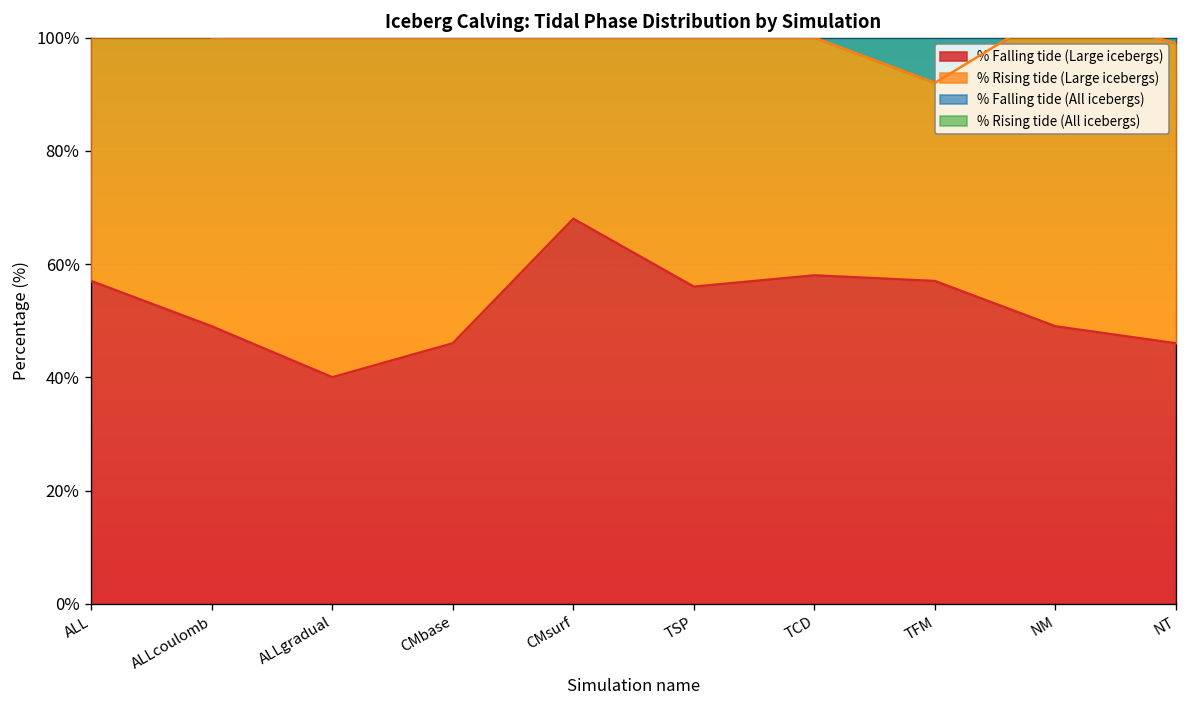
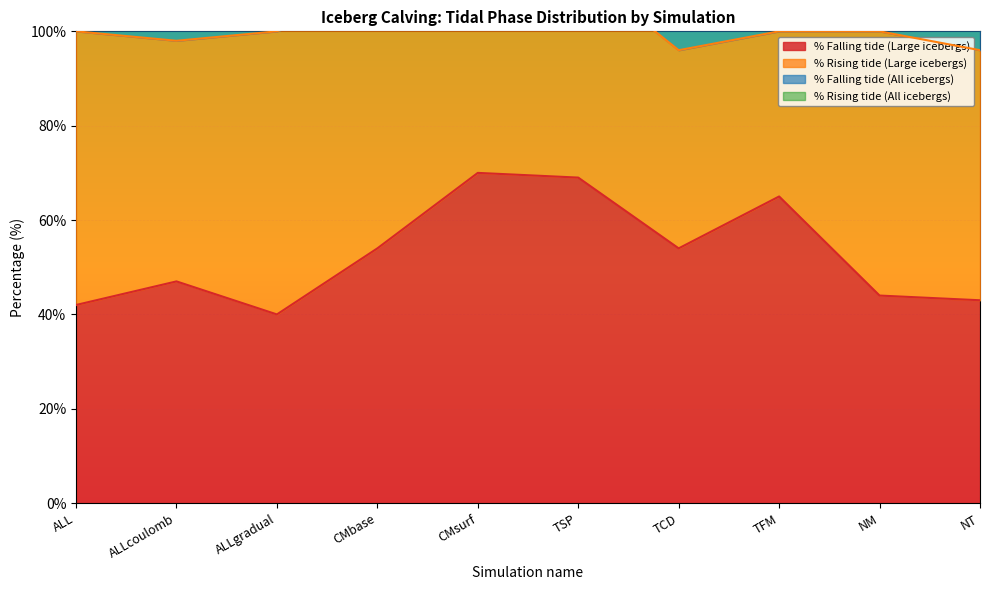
% Falling tide (Large icebergs), ALL: 57% -> 42%
% Falling tide (Large icebergs), ALLcoulomb: 49% -> 47%
% Falling tide (Large icebergs), CMbase: 46% -> 54%
% Falling tide (Large icebergs), CMsurf: 68% -> 70%
% Falling tide (Large icebergs), TSP: 56% -> 69%
% Falling tide (Large icebergs), TCD: 58% -> 54%
% Falling tide (Large icebergs), TFM: 57% -> 65%
% Falling tide (Large icebergs), NM: 49% -> 44%
% Falling tide (Large icebergs), NT: 46% -> 43%
